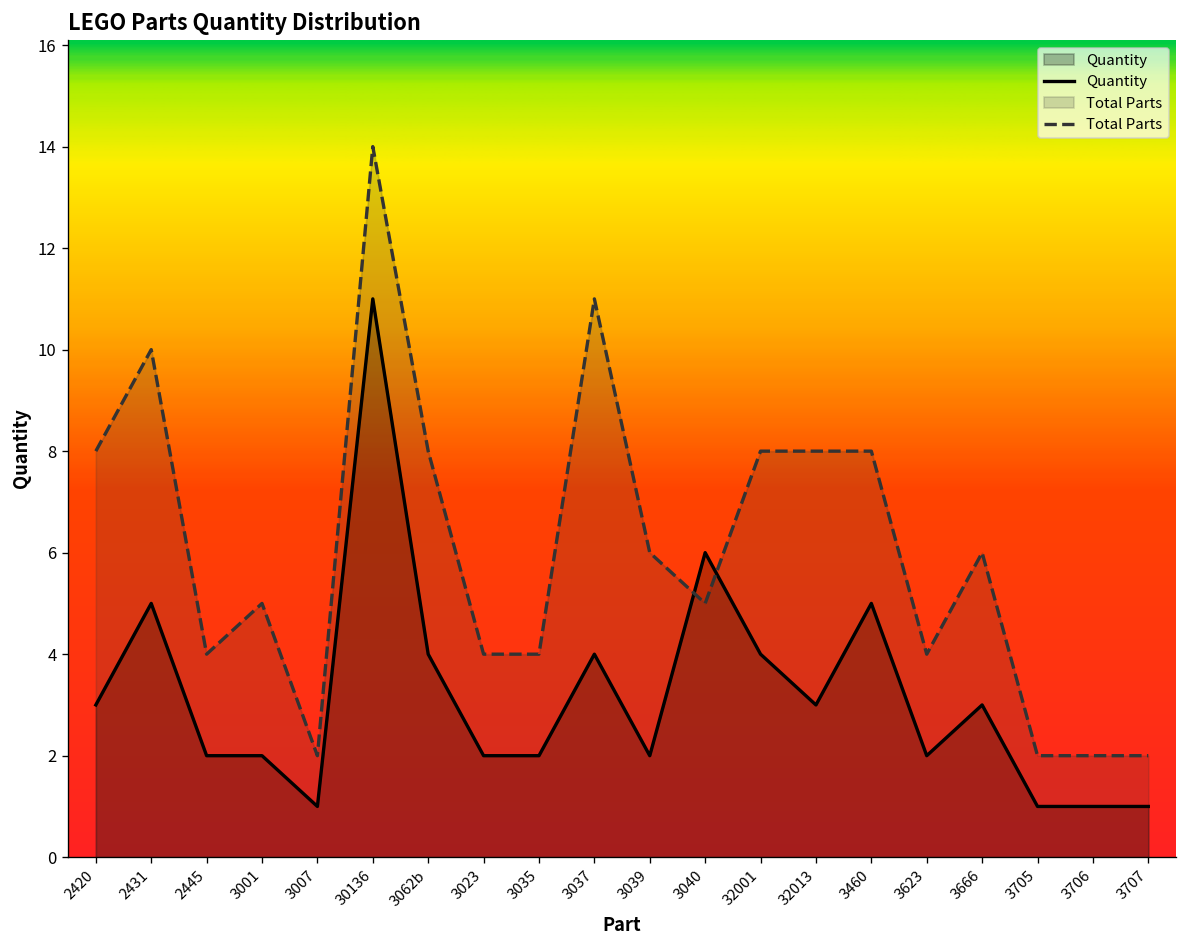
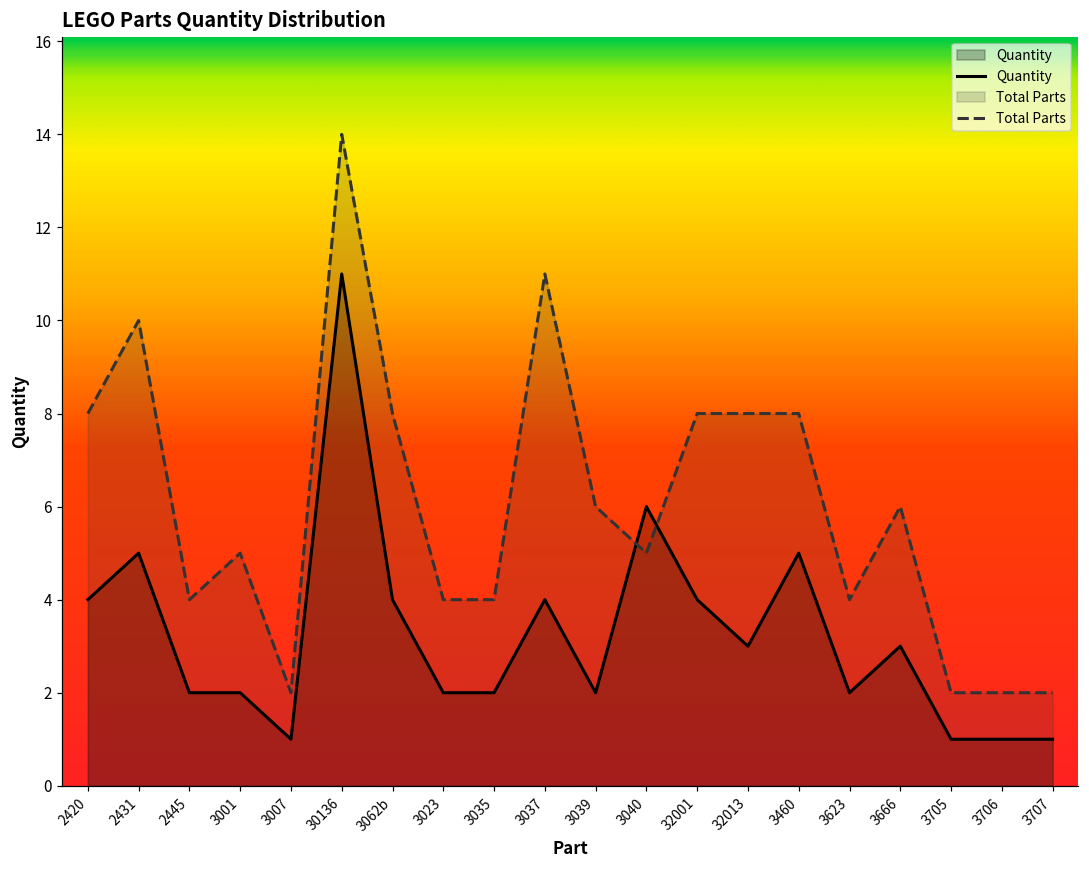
Quantity, 2420: 3 -> 4
